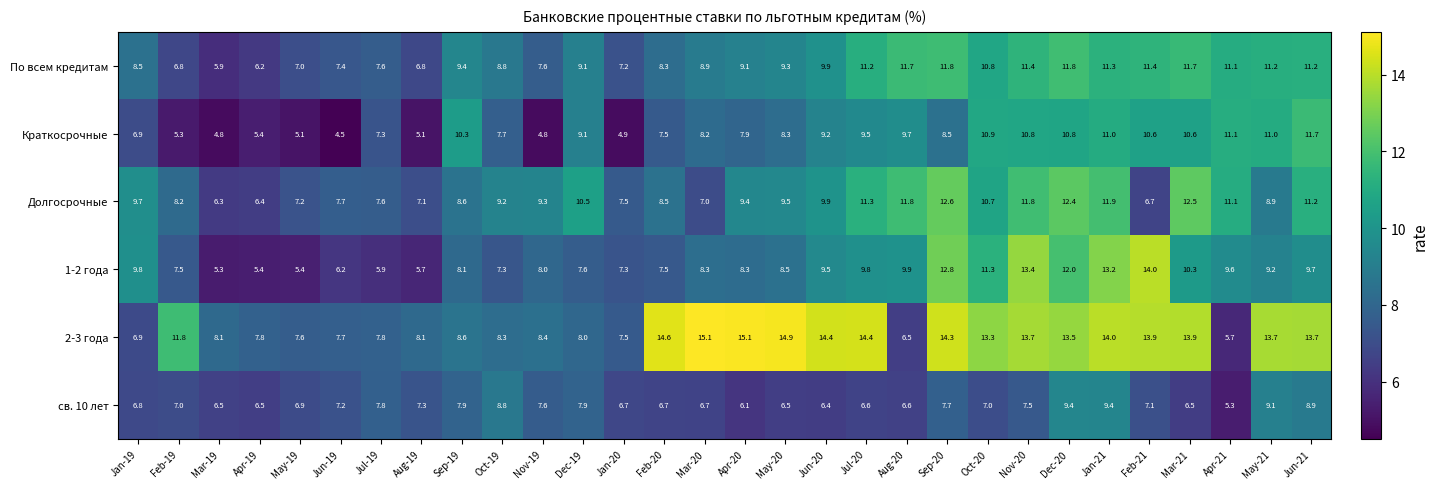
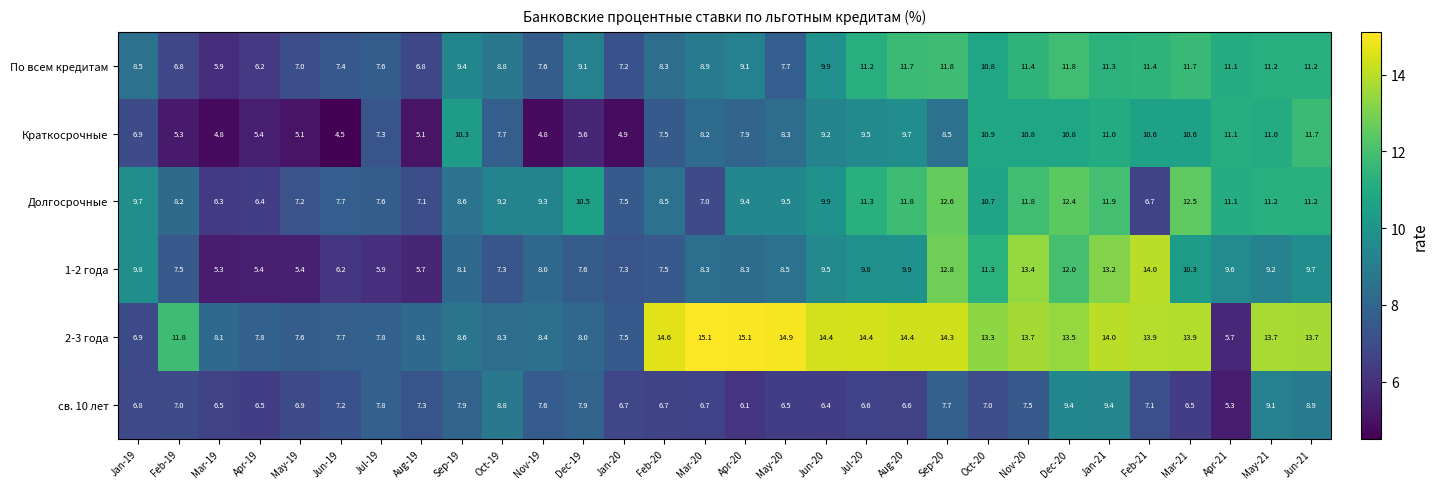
По всем кредитам, May-20: 9.3 -> 7.7
Краткосрочные, Dec-19: 9.1 -> 5.6
Долгосрочные, May-21: 8.9 -> 11.2
2-3 года, Aug-20: 6.5 -> 14.4
